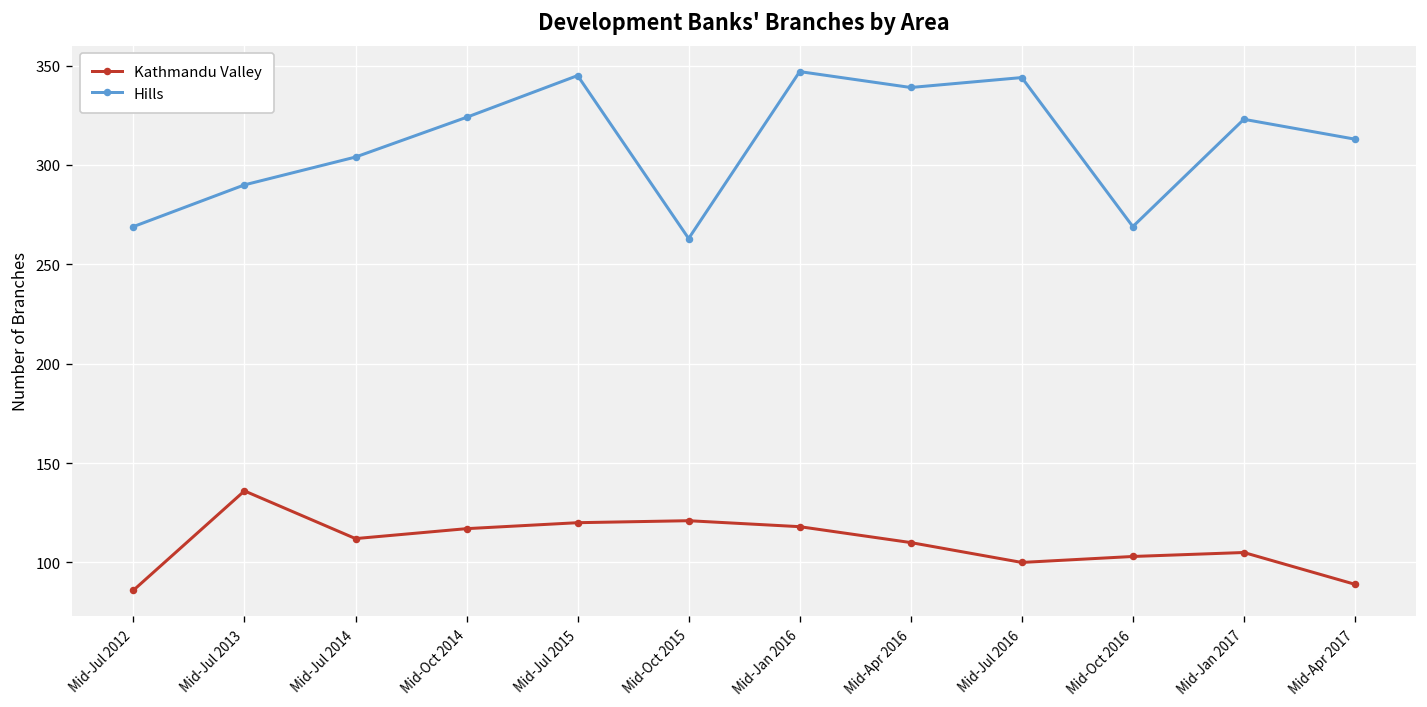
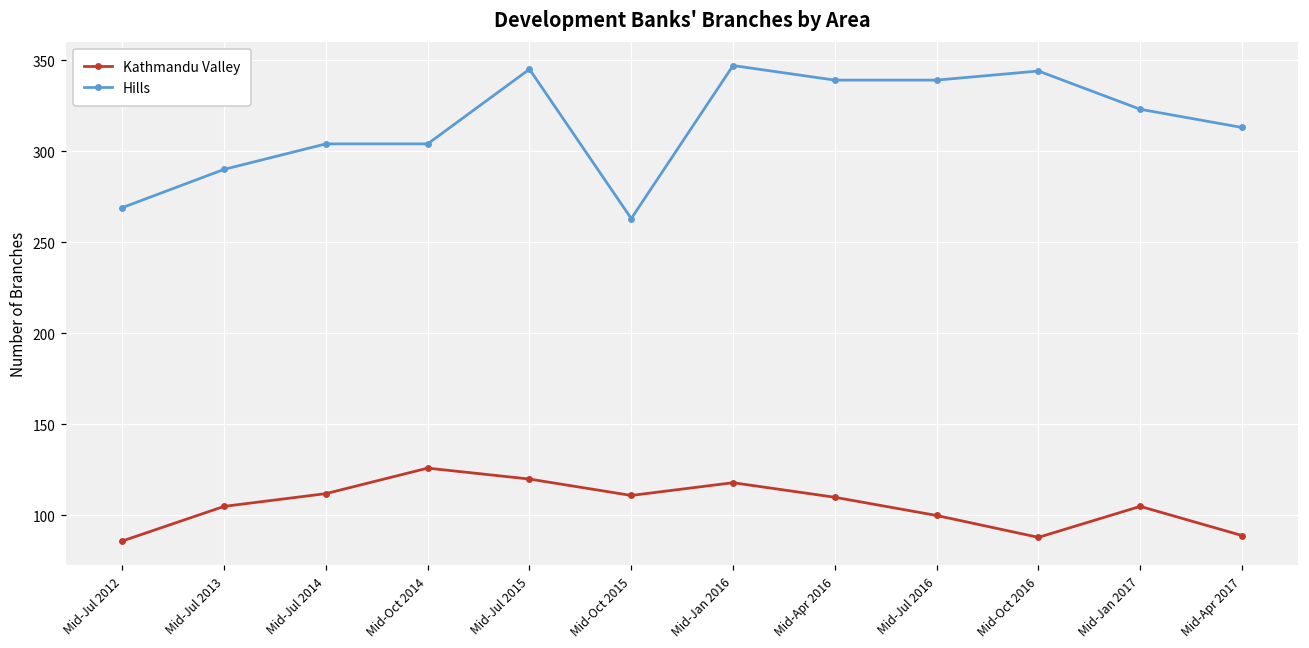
Kathmandu Valley, Mid-Jul 2013: 136 -> 105
Kathmandu Valley, Mid-Oct 2014: 117 -> 126
Hills, Mid-Oct 2014: 324 -> 304
Kathmandu Valley, Mid-Oct 2015: 121 -> 111
Hills, Mid-Jul 2016: 344 -> 339
Kathmandu Valley, Mid-Oct 2016: 103 -> 88
Hills, Mid-Oct 2016: 269 -> 344
